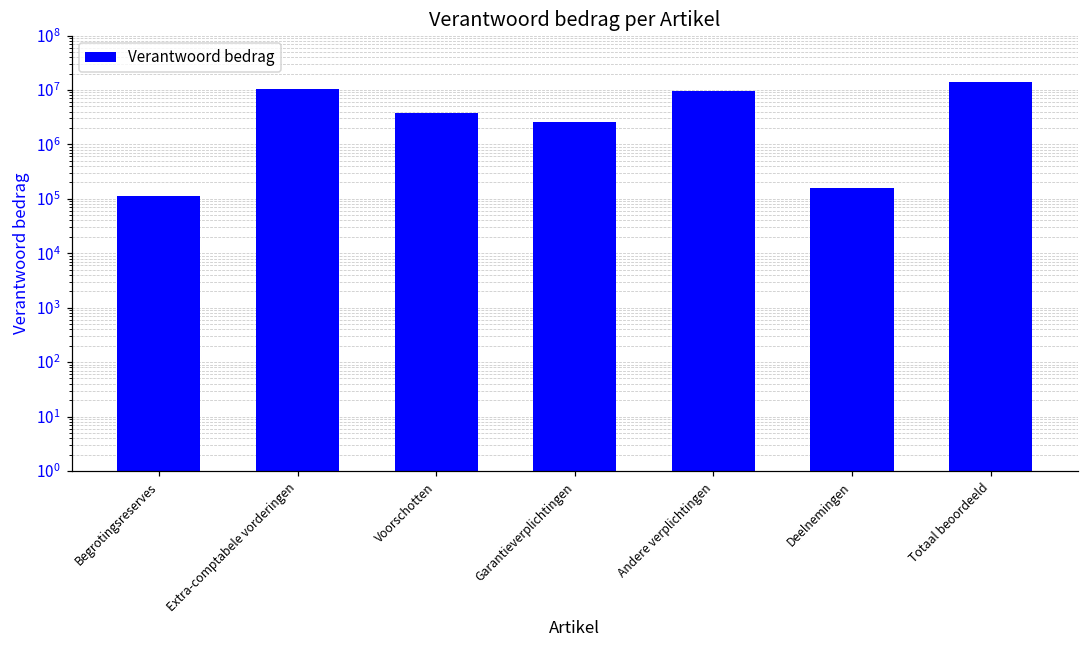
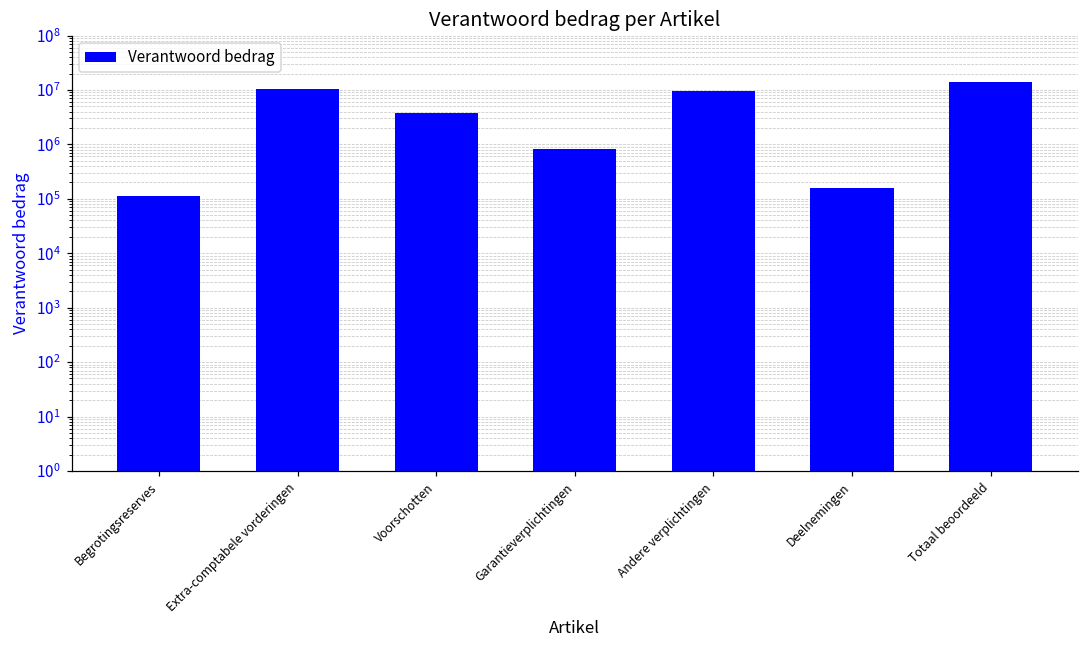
Garantieverplichtingen: 3000000 -> 800000
